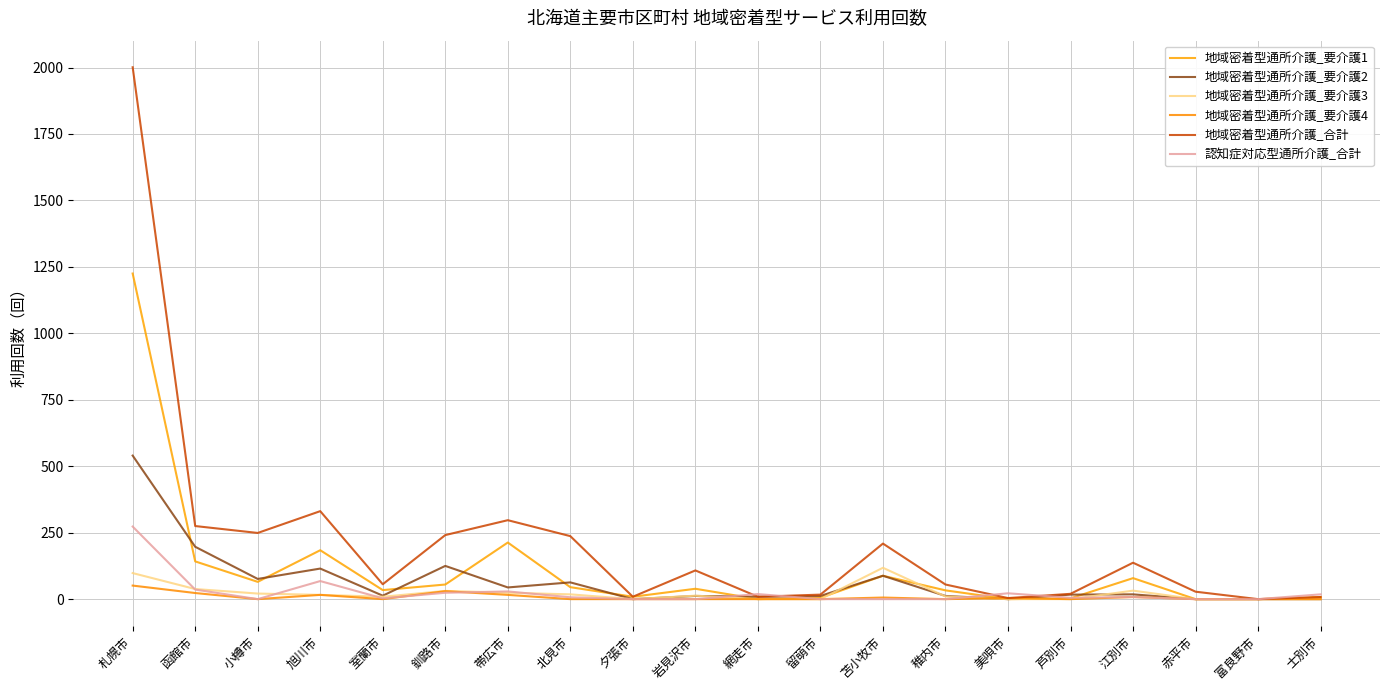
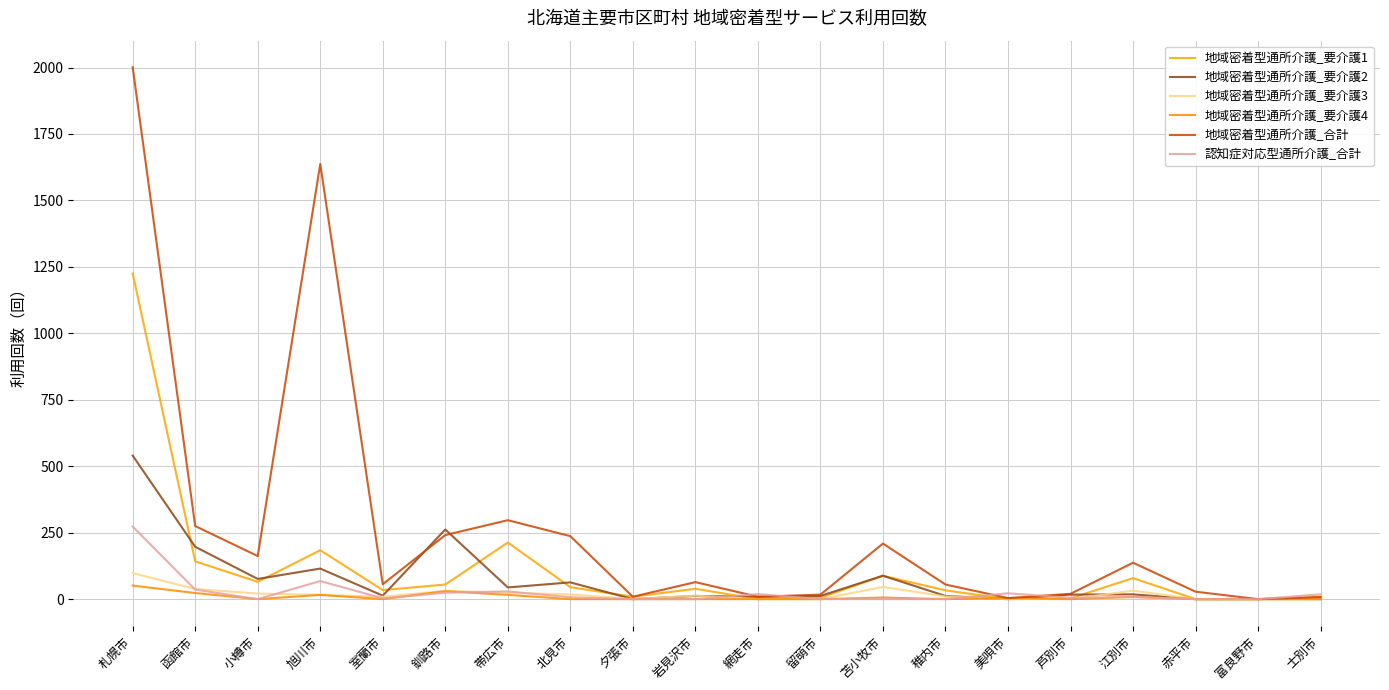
地域密着型通所介護_合計, 小樽市: 250 -> 160
地域密着型通所介護_合計, 旭川市: 330 -> 1640
地域密着型通所介護_要介護2, 釧路市: 130 -> 260
地域密着型通所介護_合計, 岩見沢市: 110 -> 60
地域密着型通所介護_要介護3, 苫小牧市: 120 -> 50
